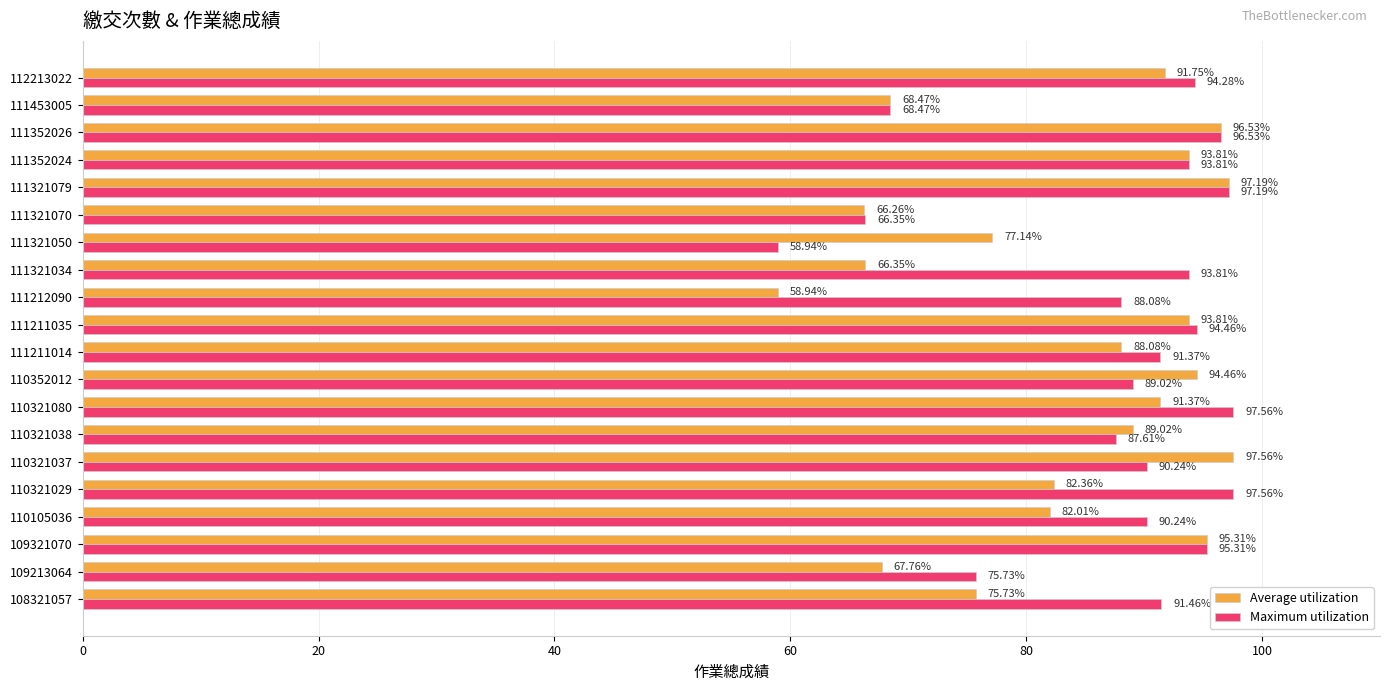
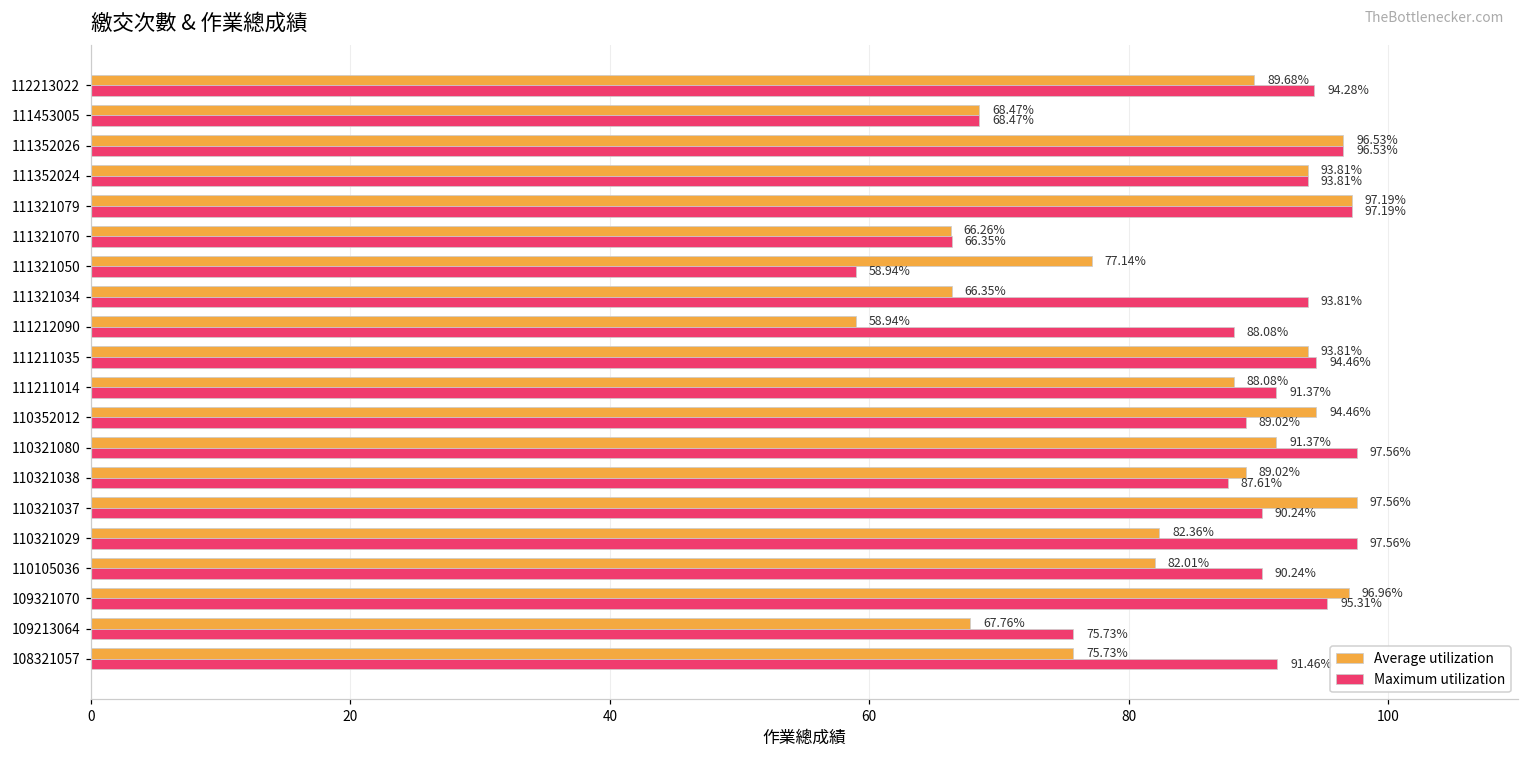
Average utilization, 112213022: 91.75% -> 89.68%
Average utilization, 109321070: 95.31% -> 96.96%
